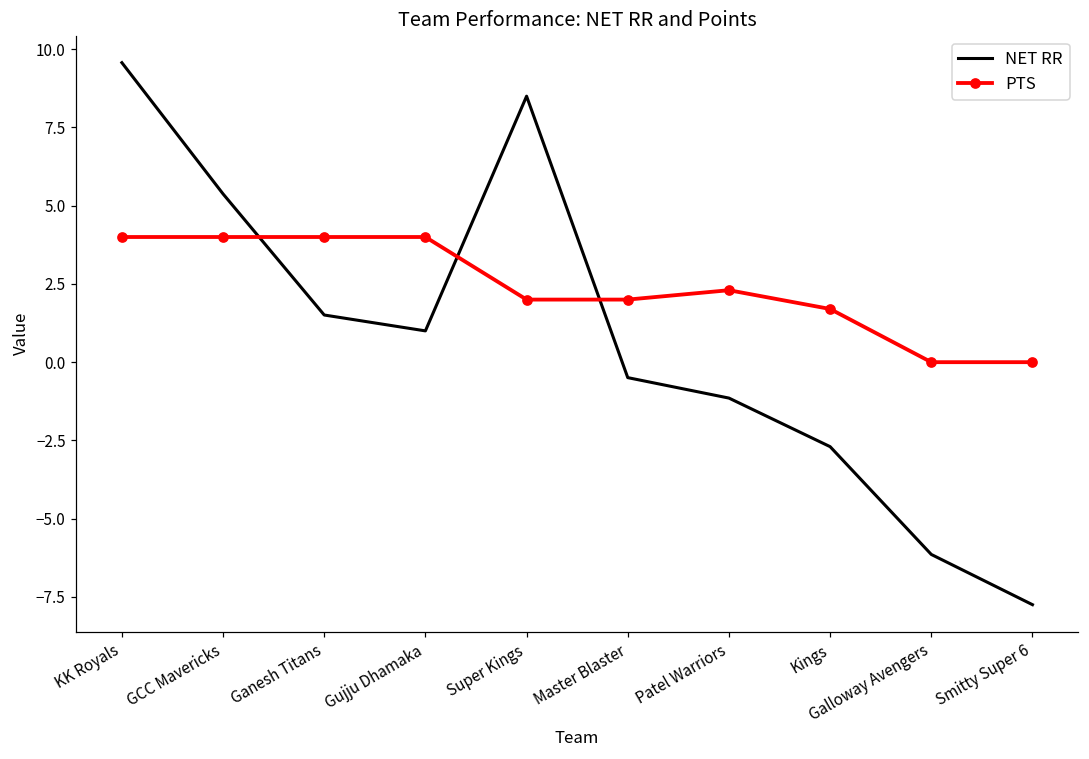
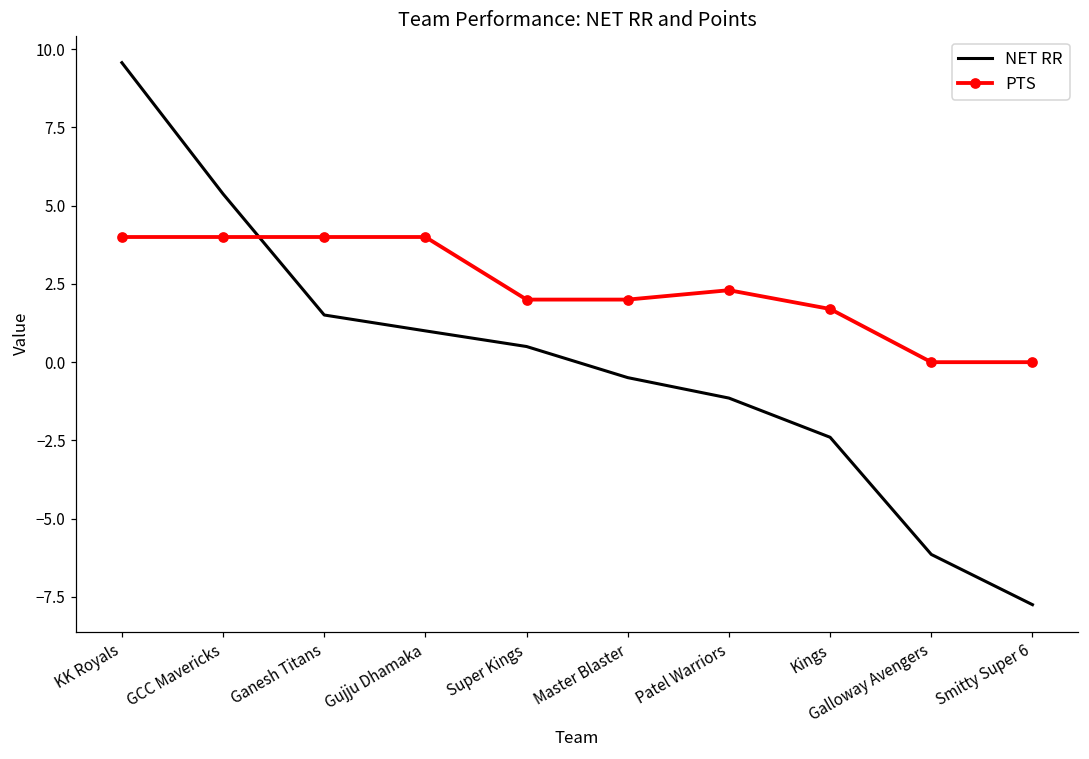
NET RR, Super Kings: 8.5 -> 0.5
NET RR, Kings: -2.7 -> -2.4
